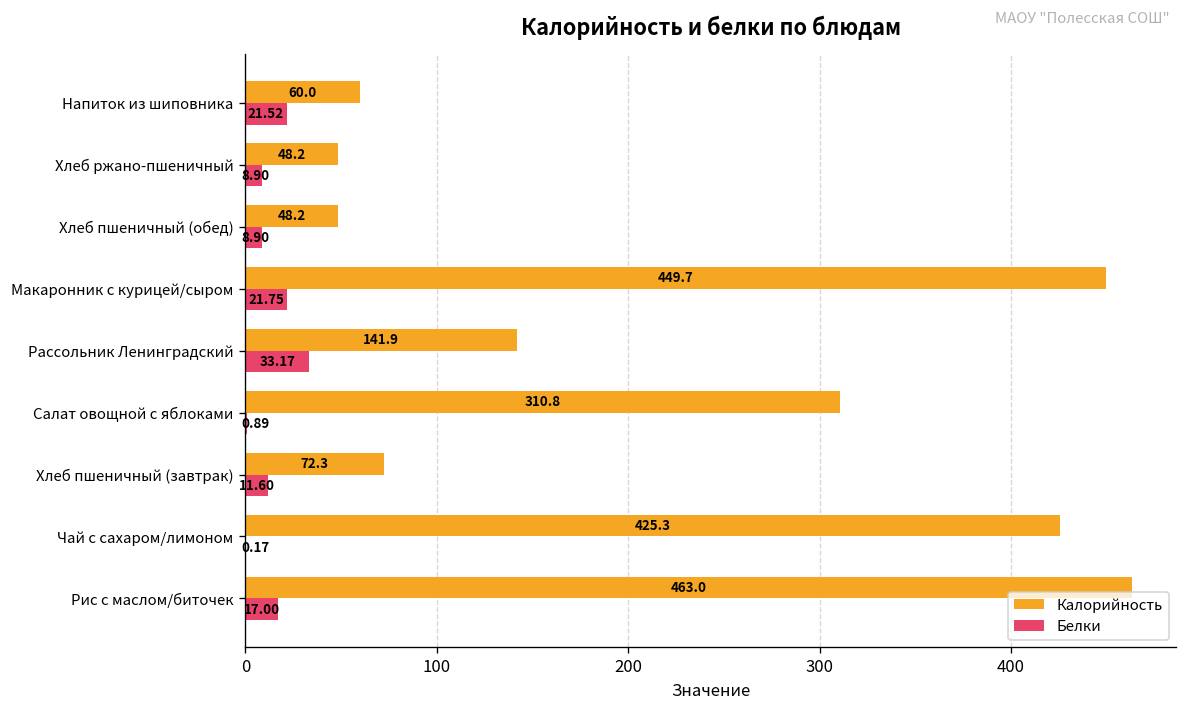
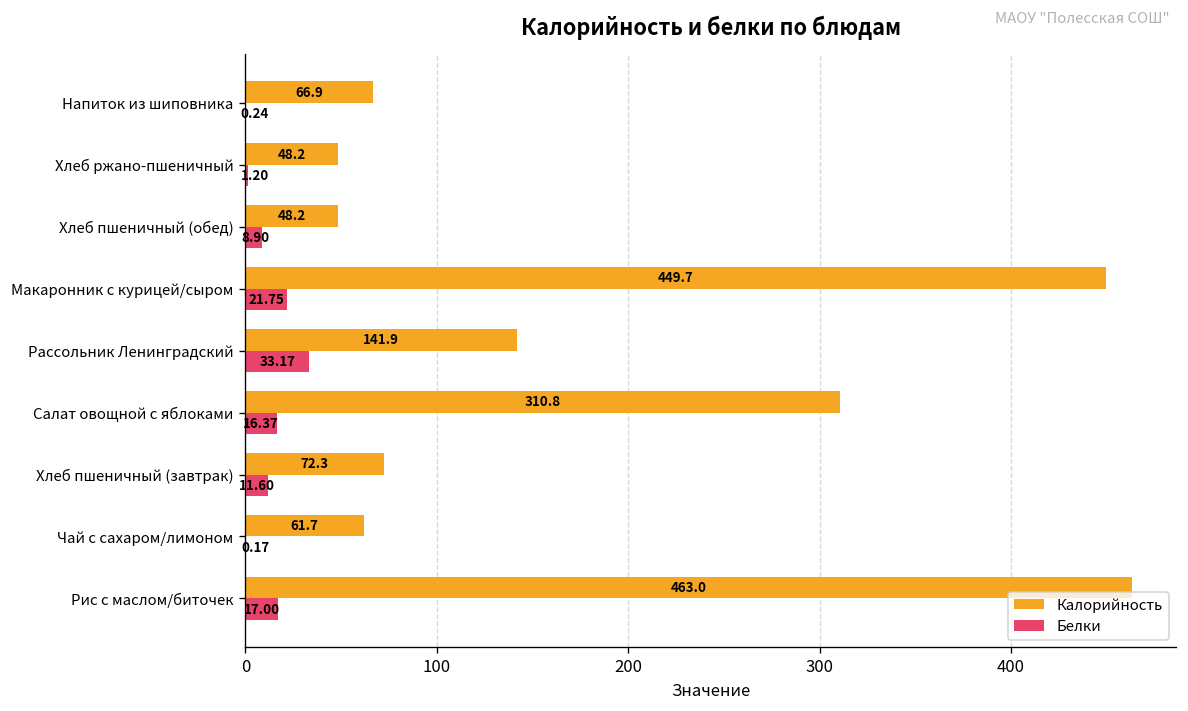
Калорийность, Напиток из шиповника: 60.0 -> 66.9
Белки, Напиток из шиповника: 21.52 -> 0.24
Белки, Хлеб ржано-пшеничный: 8.90 -> 1.20
Белки, Салат овощной с яблоками: 0.89 -> 16.37
Калорийность, Чай с сахаром/лимоном: 425.3 -> 61.7
